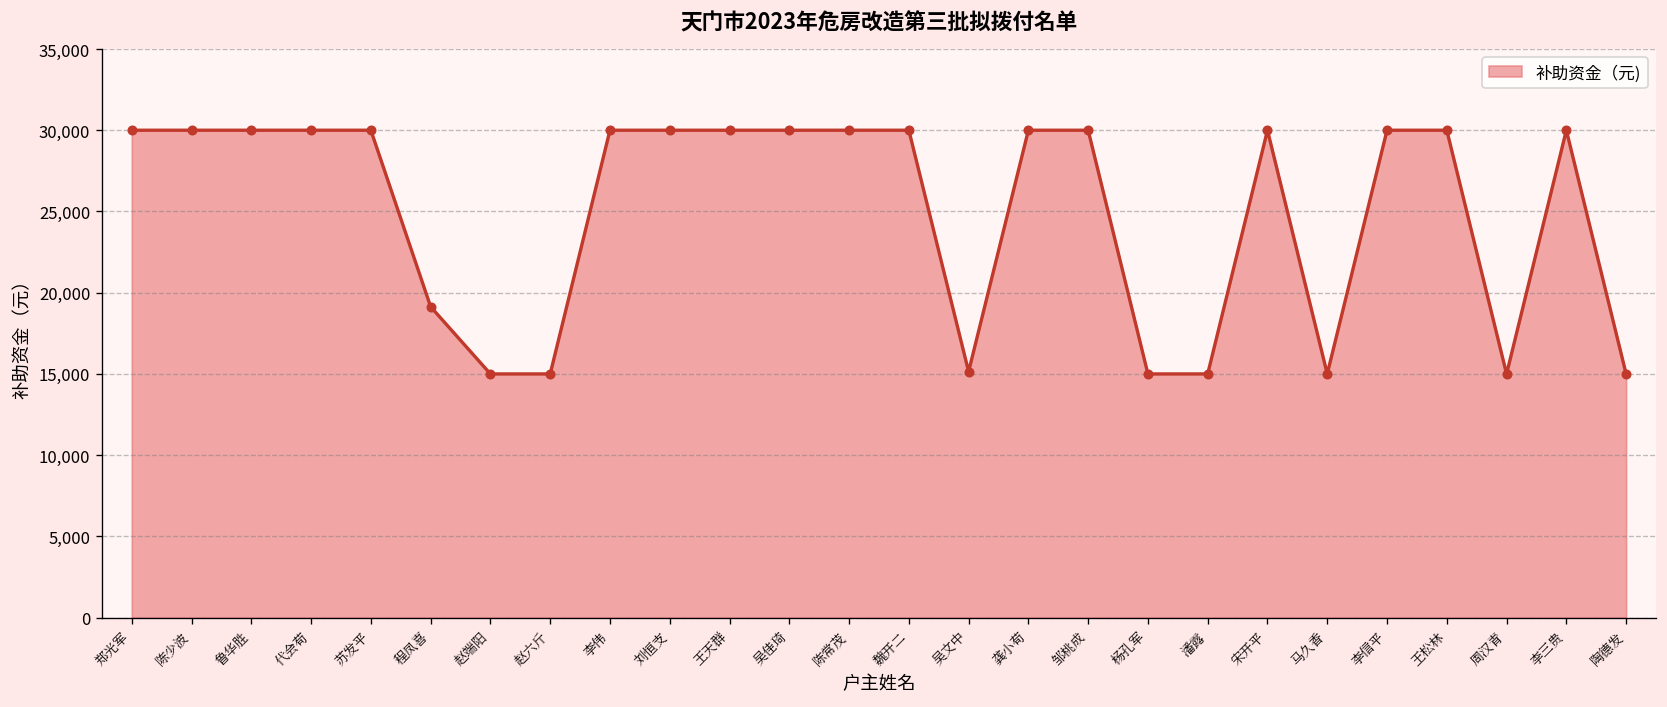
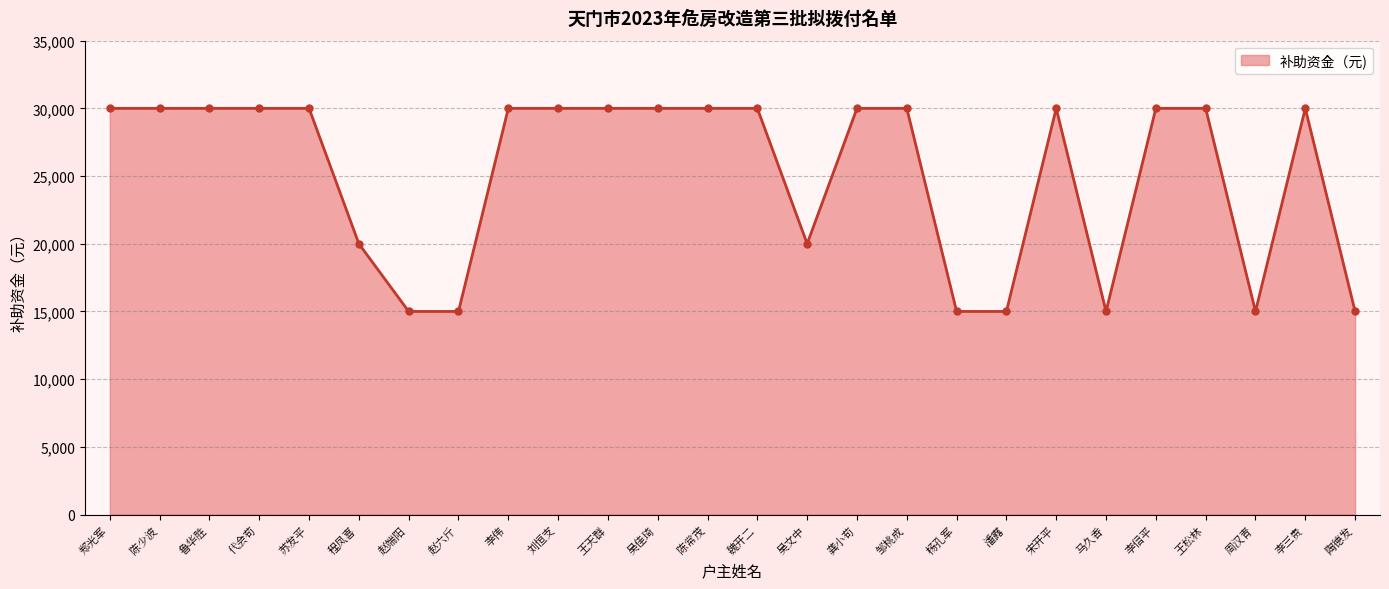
程凤喜: 19,100 -> 20,000
吴文中: 15,100 -> 20,000
